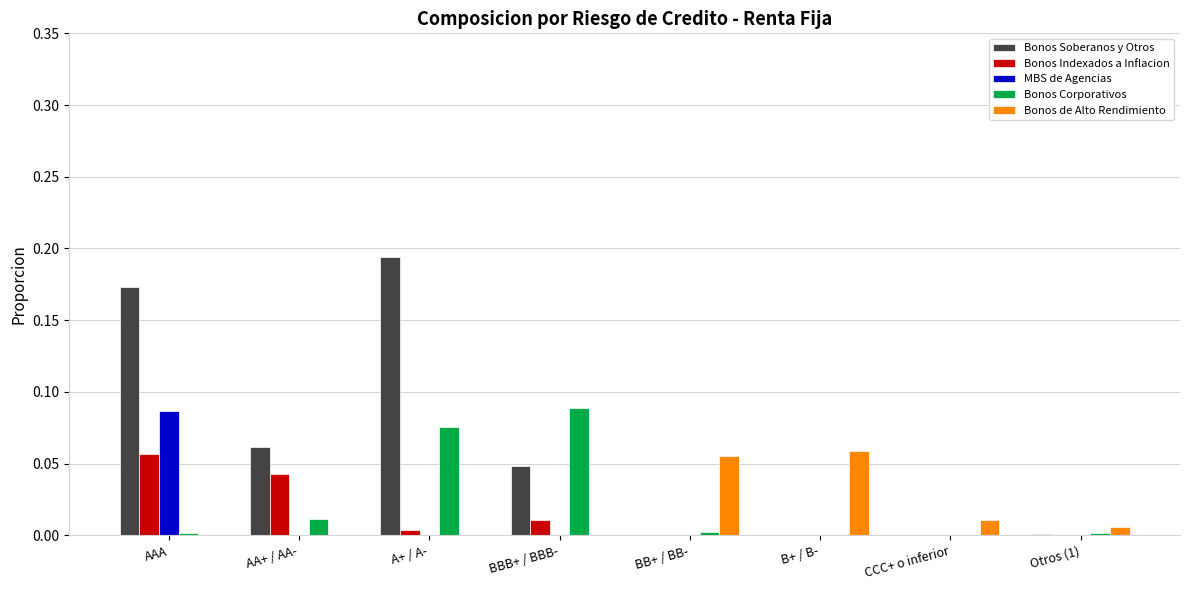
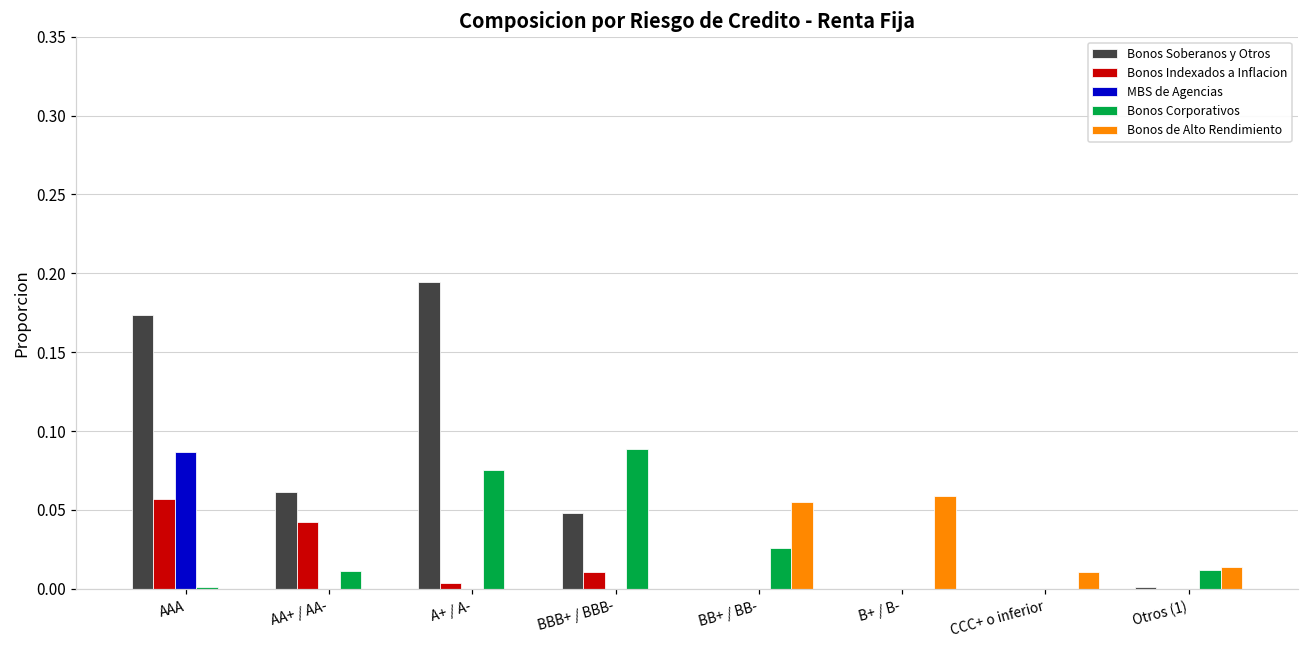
Bonos Corporativos, BB+ / BB-: 0.002 -> 0.026
Bonos Corporativos, Otros (1): 0.002 -> 0.012
Bonos de Alto Rendimiento, Otros (1): 0.006 -> 0.014
